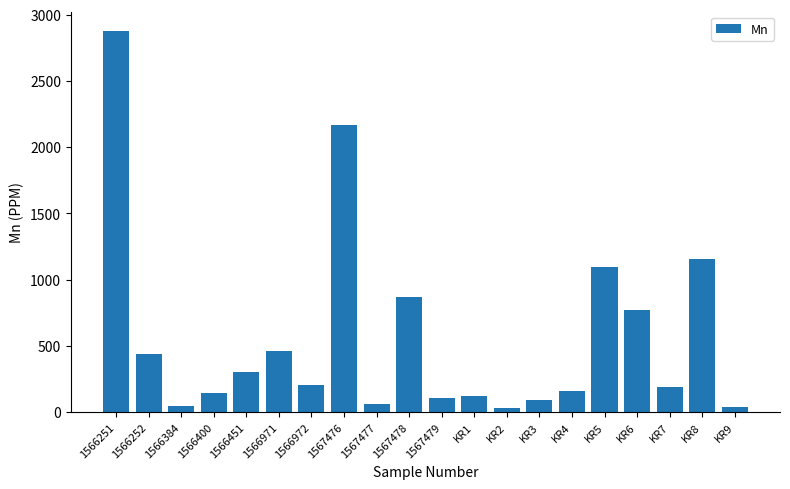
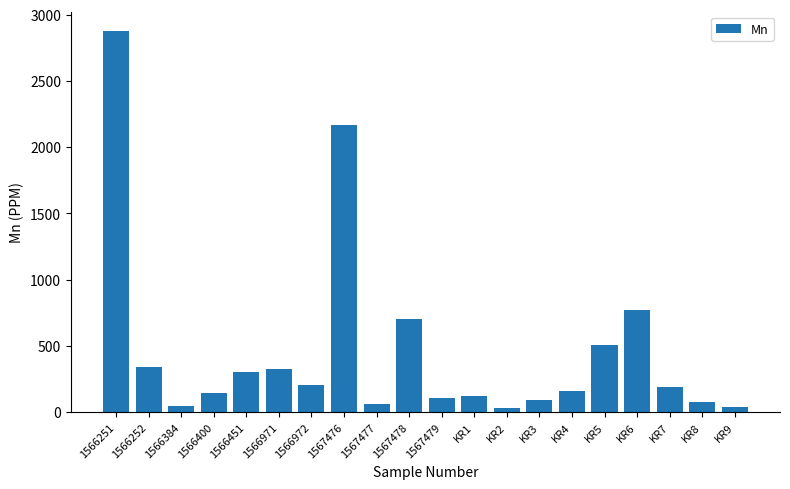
1566252: 440 -> 340
1566971: 460 -> 320
1567478: 870 -> 700
KR5: 1100 -> 500
KR8: 1160 -> 70
